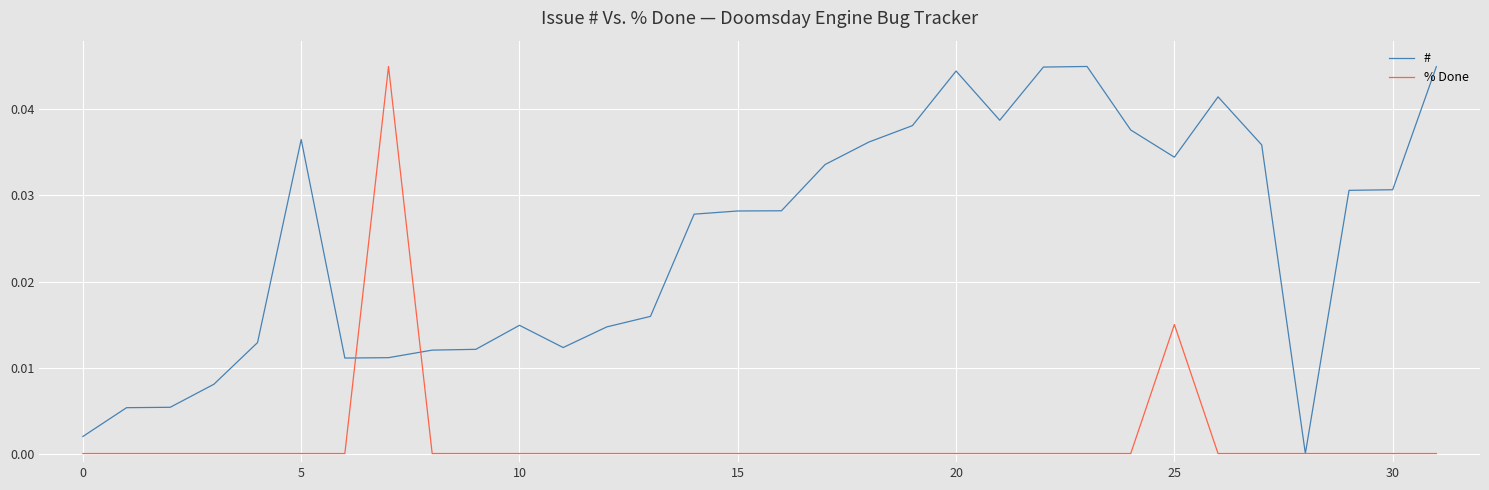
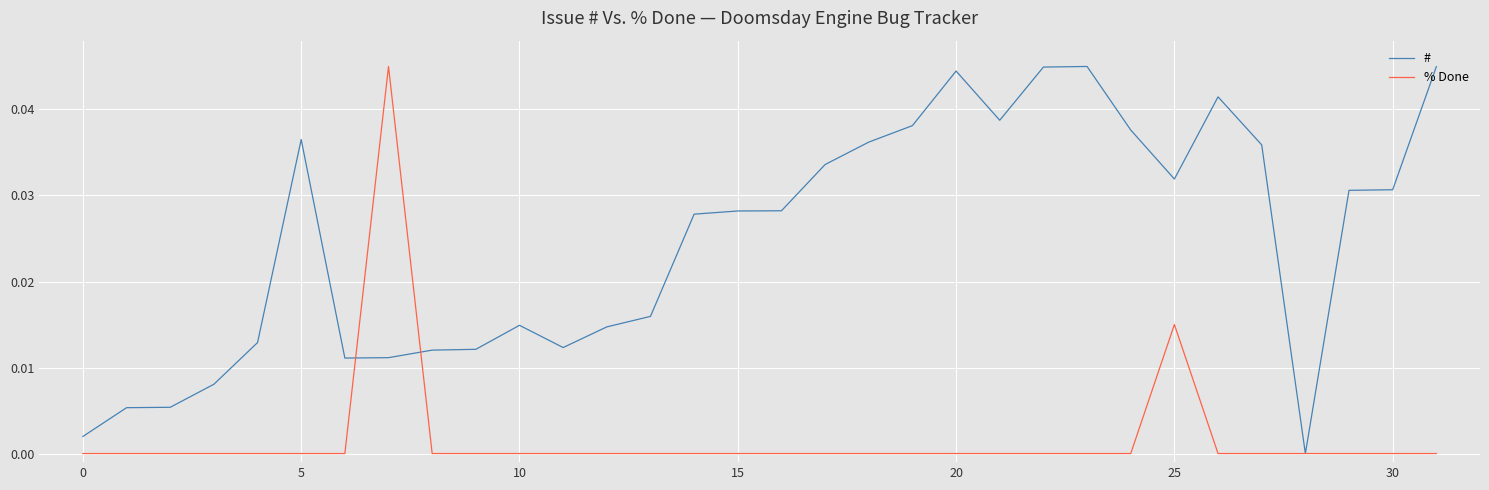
#, 25: 0.034 -> 0.032
